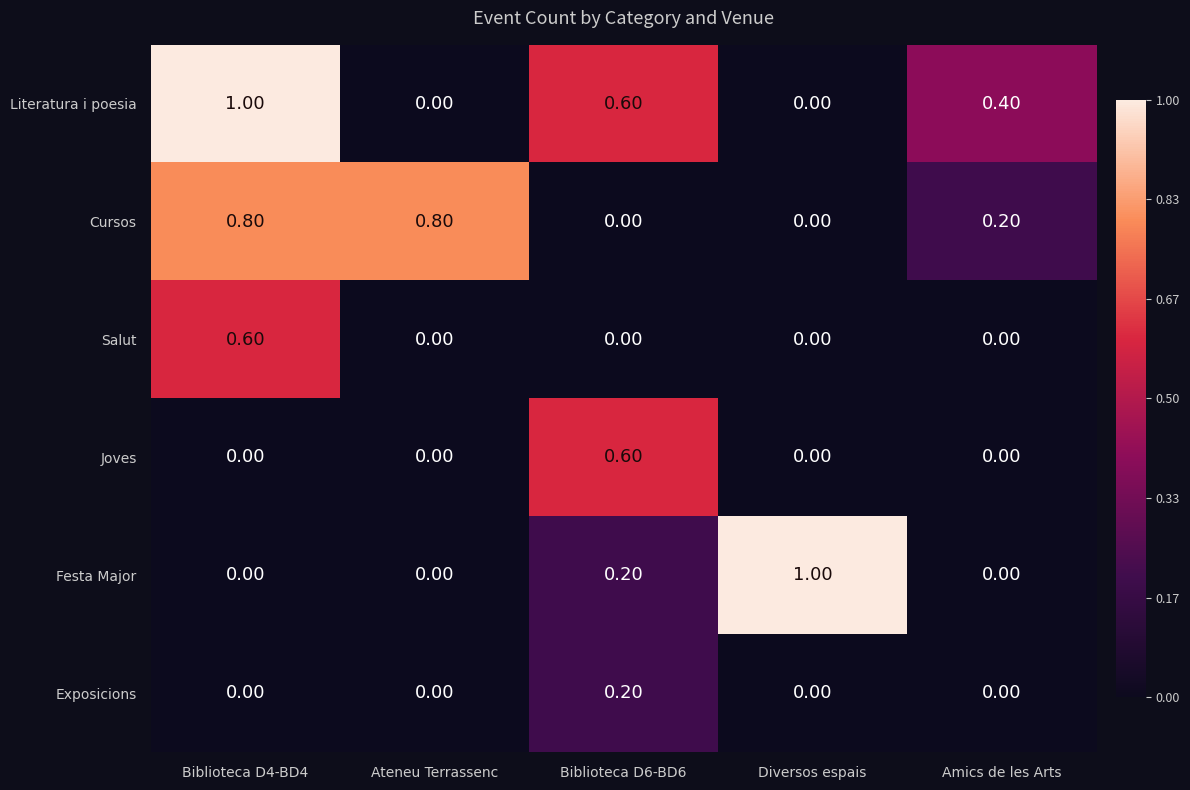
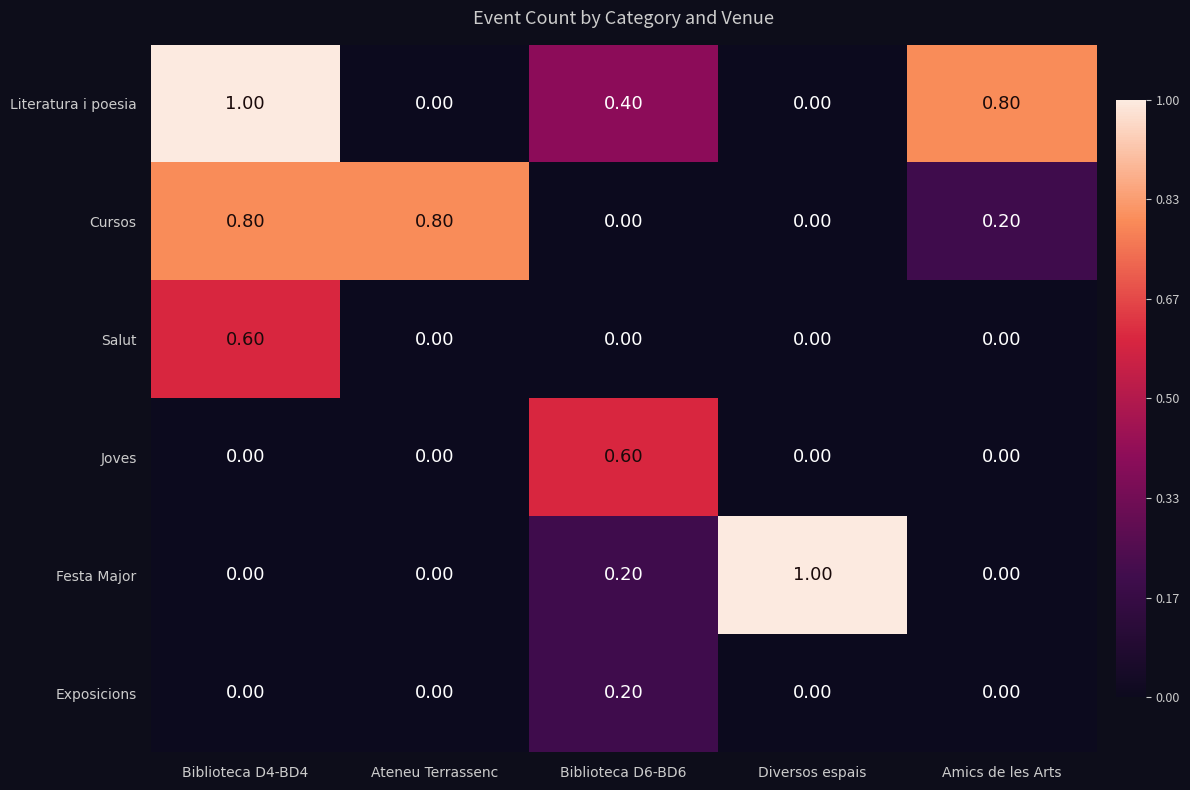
Literatura i poesia, Biblioteca D6-BD6: 0.60 -> 0.40
Literatura i poesia, Amics de les Arts: 0.40 -> 0.80
